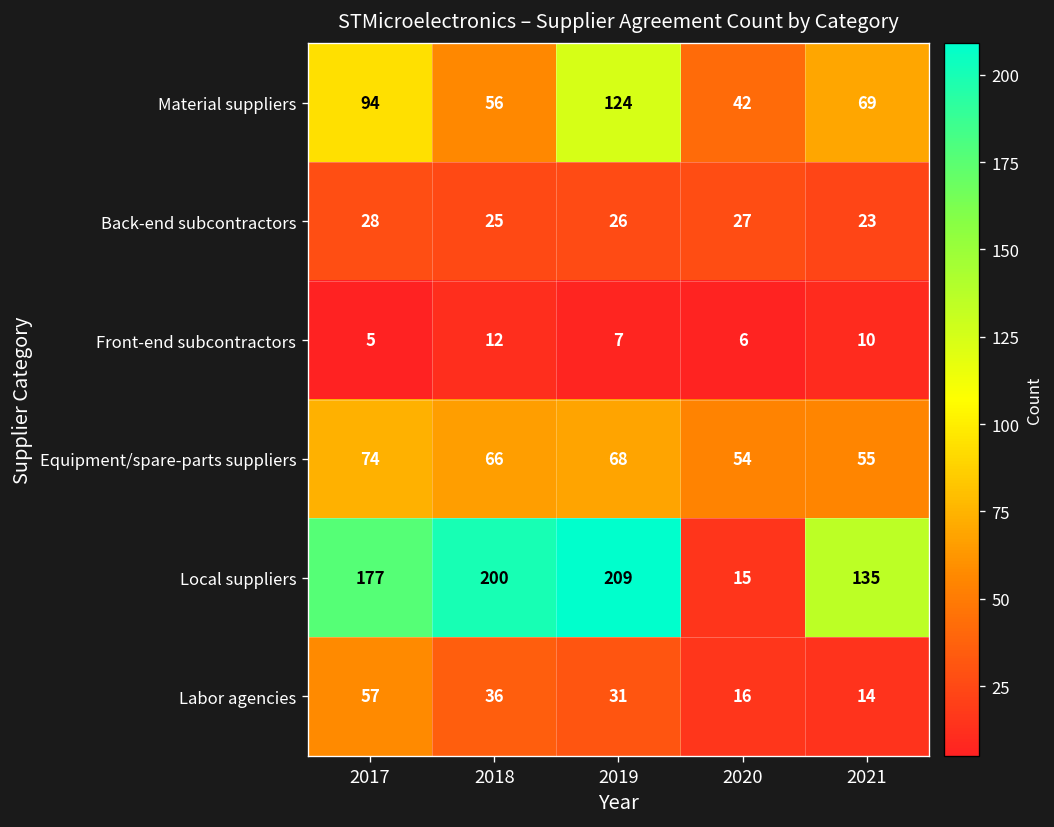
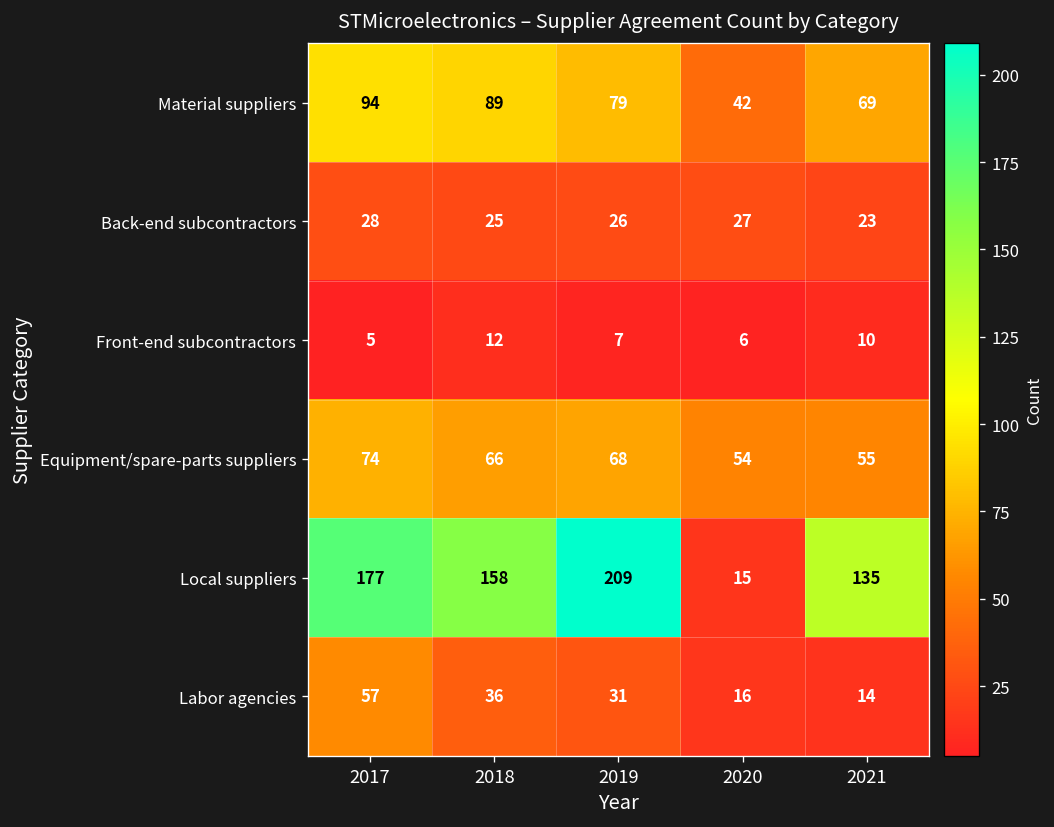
Material suppliers, 2018: 56 -> 89
Material suppliers, 2019: 124 -> 79
Local suppliers, 2018: 200 -> 158
